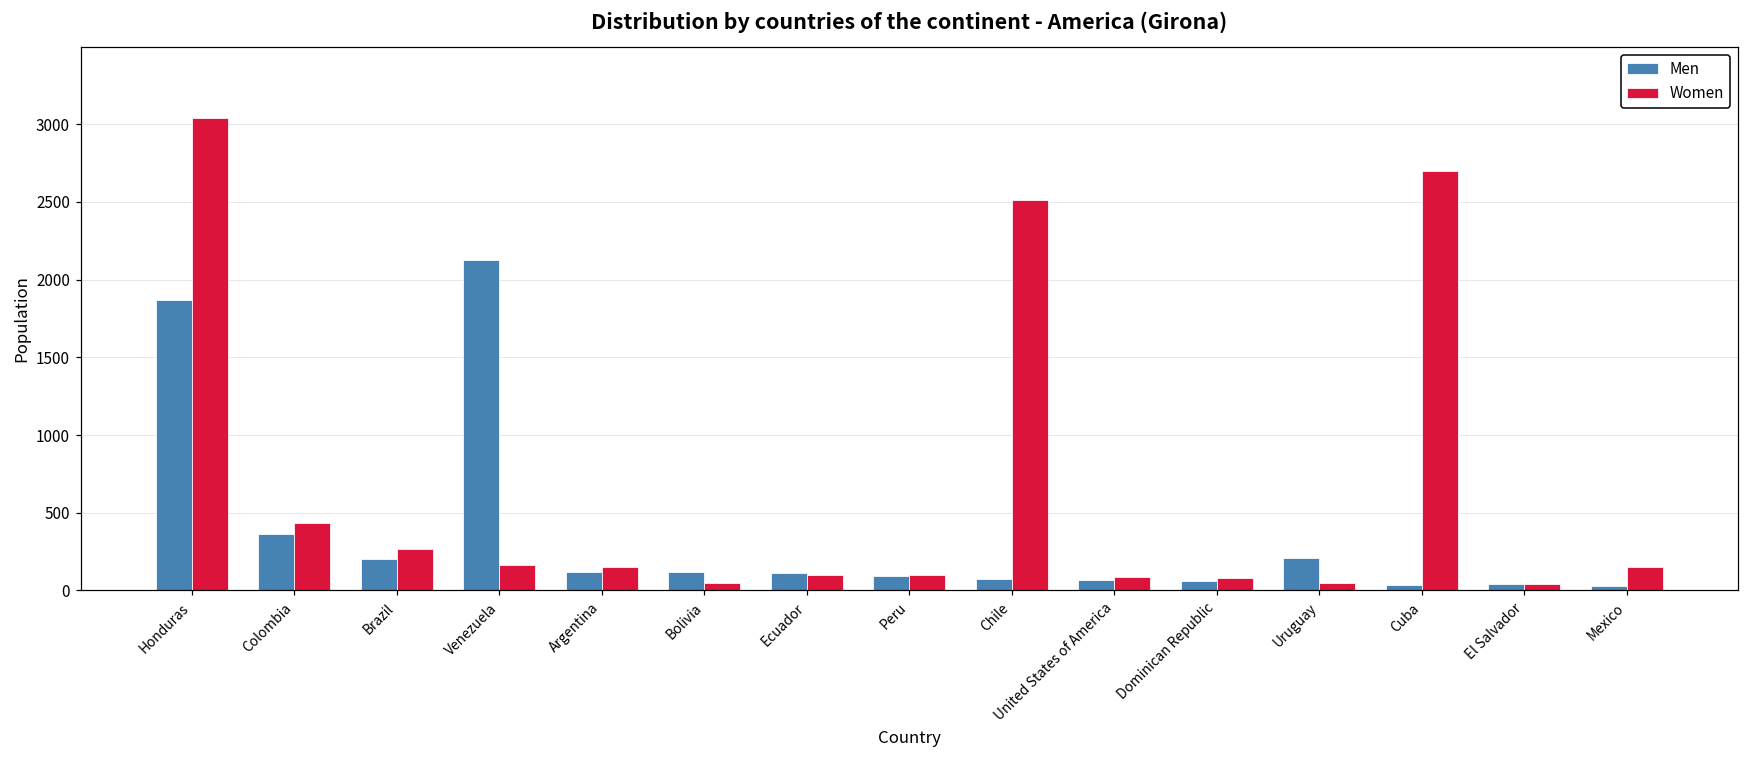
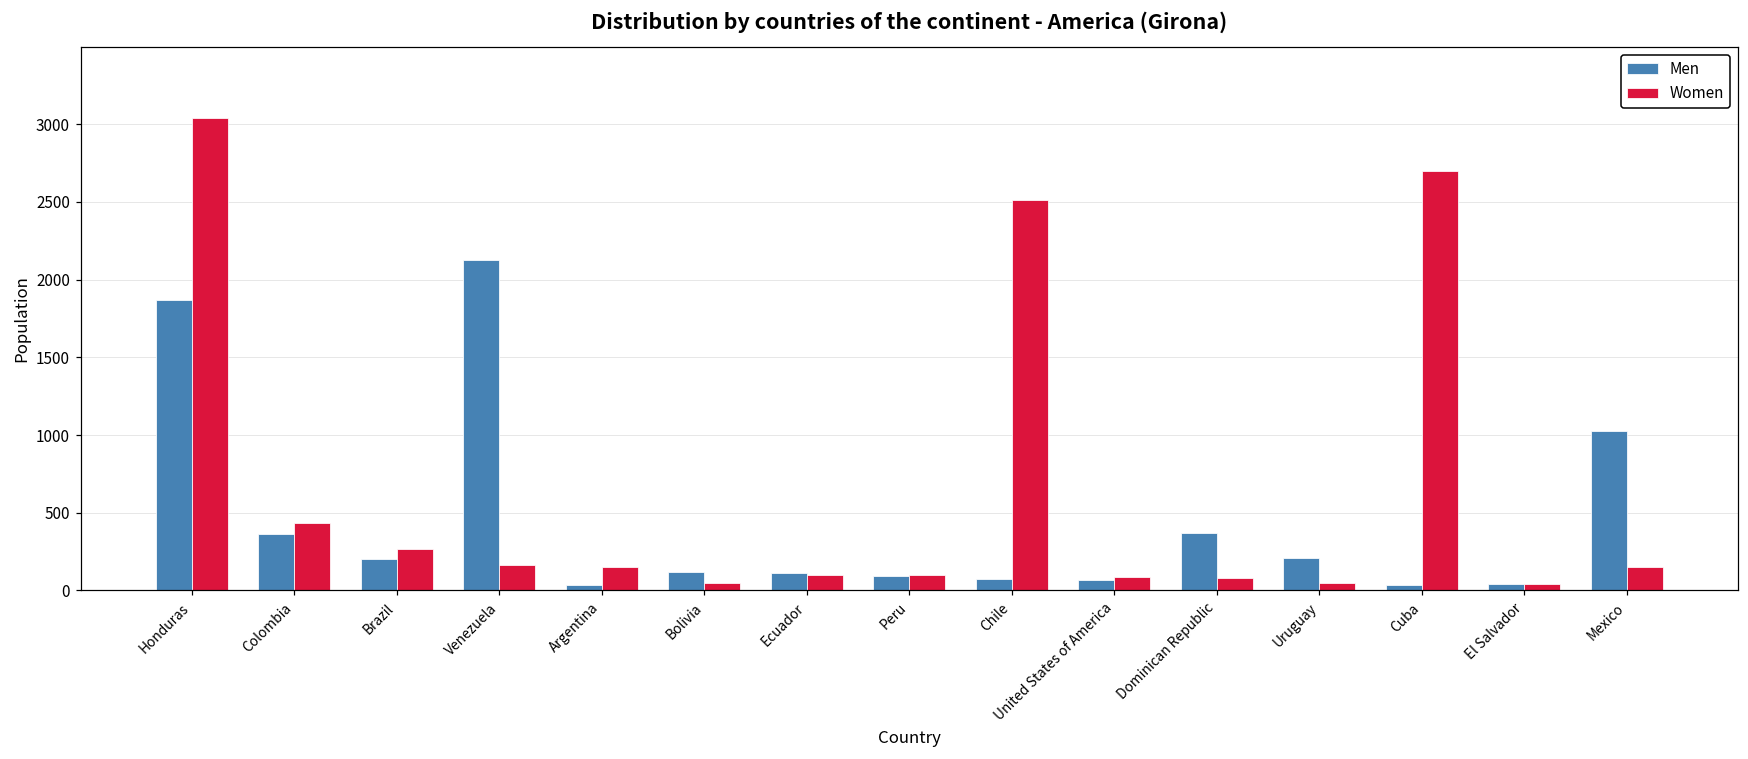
Men, Argentina: 120 -> 40
Men, Dominican Republic: 60 -> 370
Men, Mexico: 30 -> 1030
